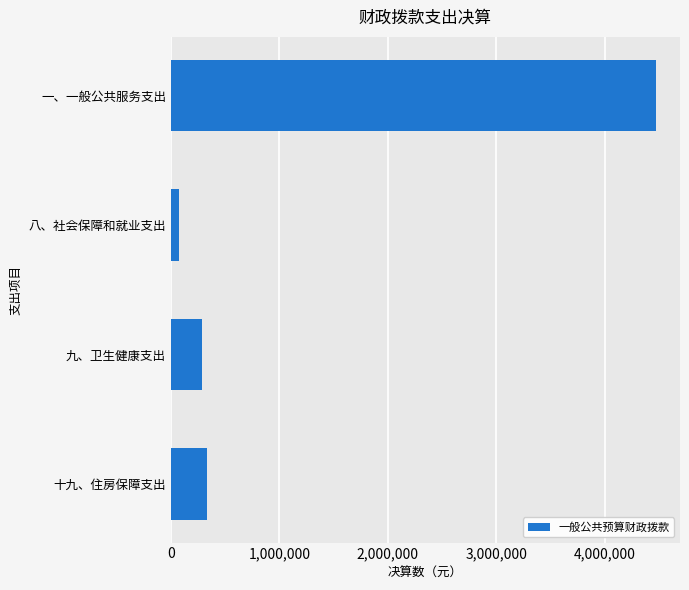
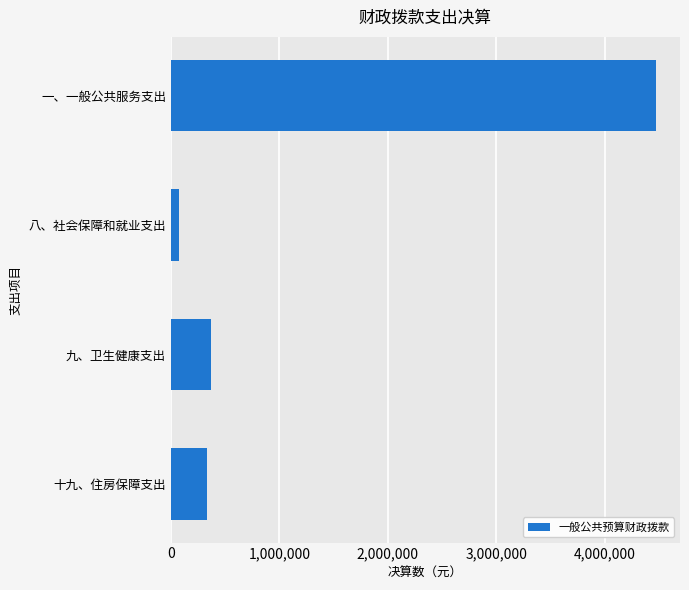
九、卫生健康支出: 280,000 -> 370,000
